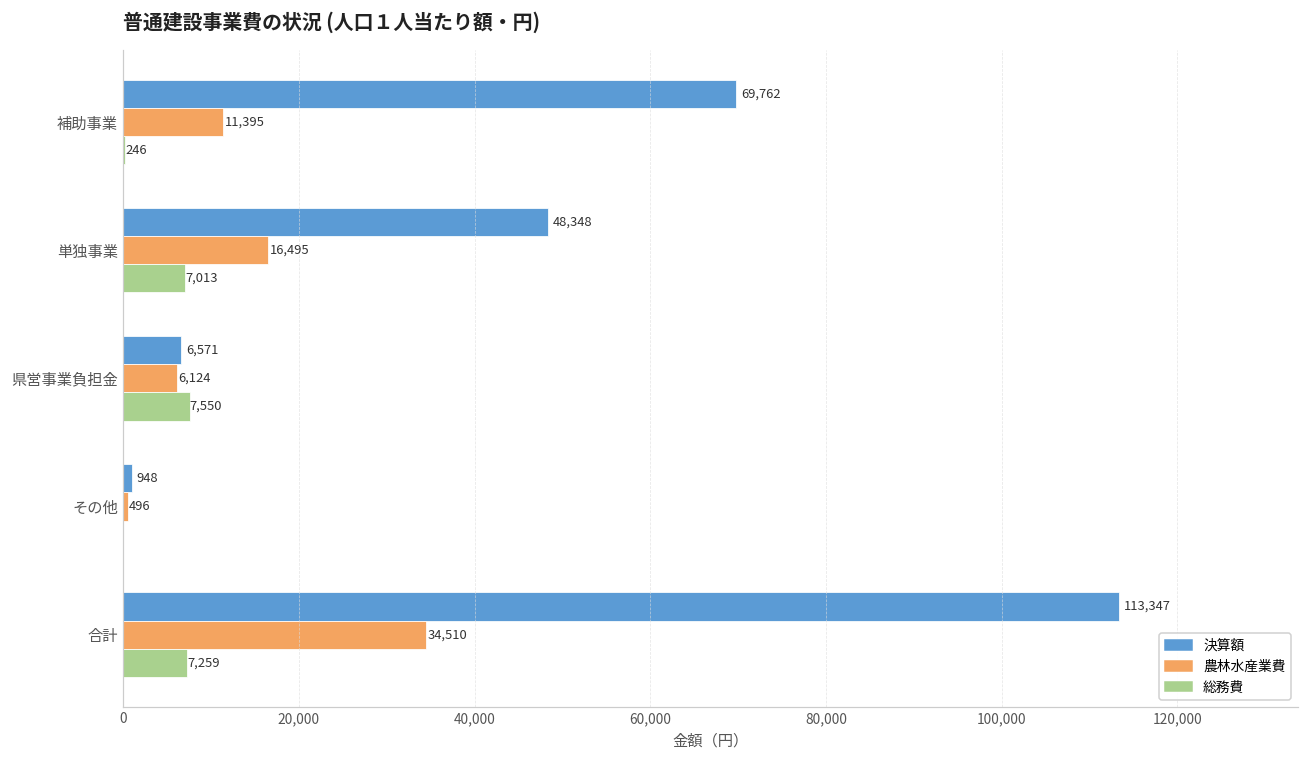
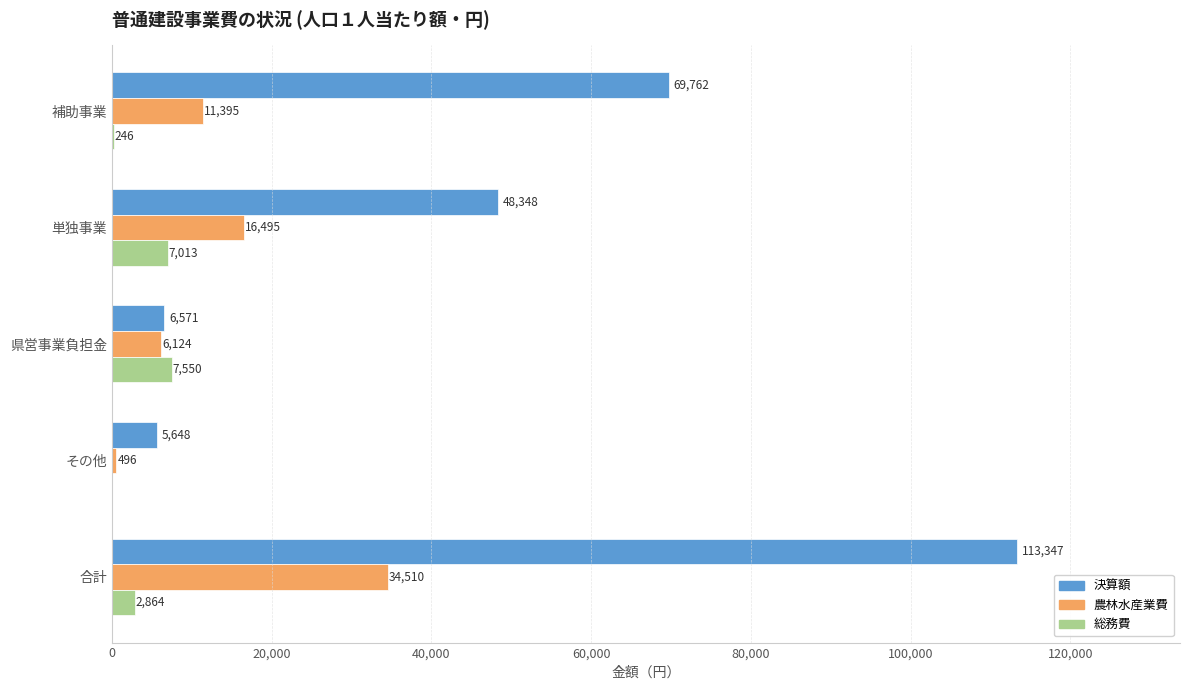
決算額, その他: 948 -> 5,648
総務費, 合計: 7,259 -> 2,864
